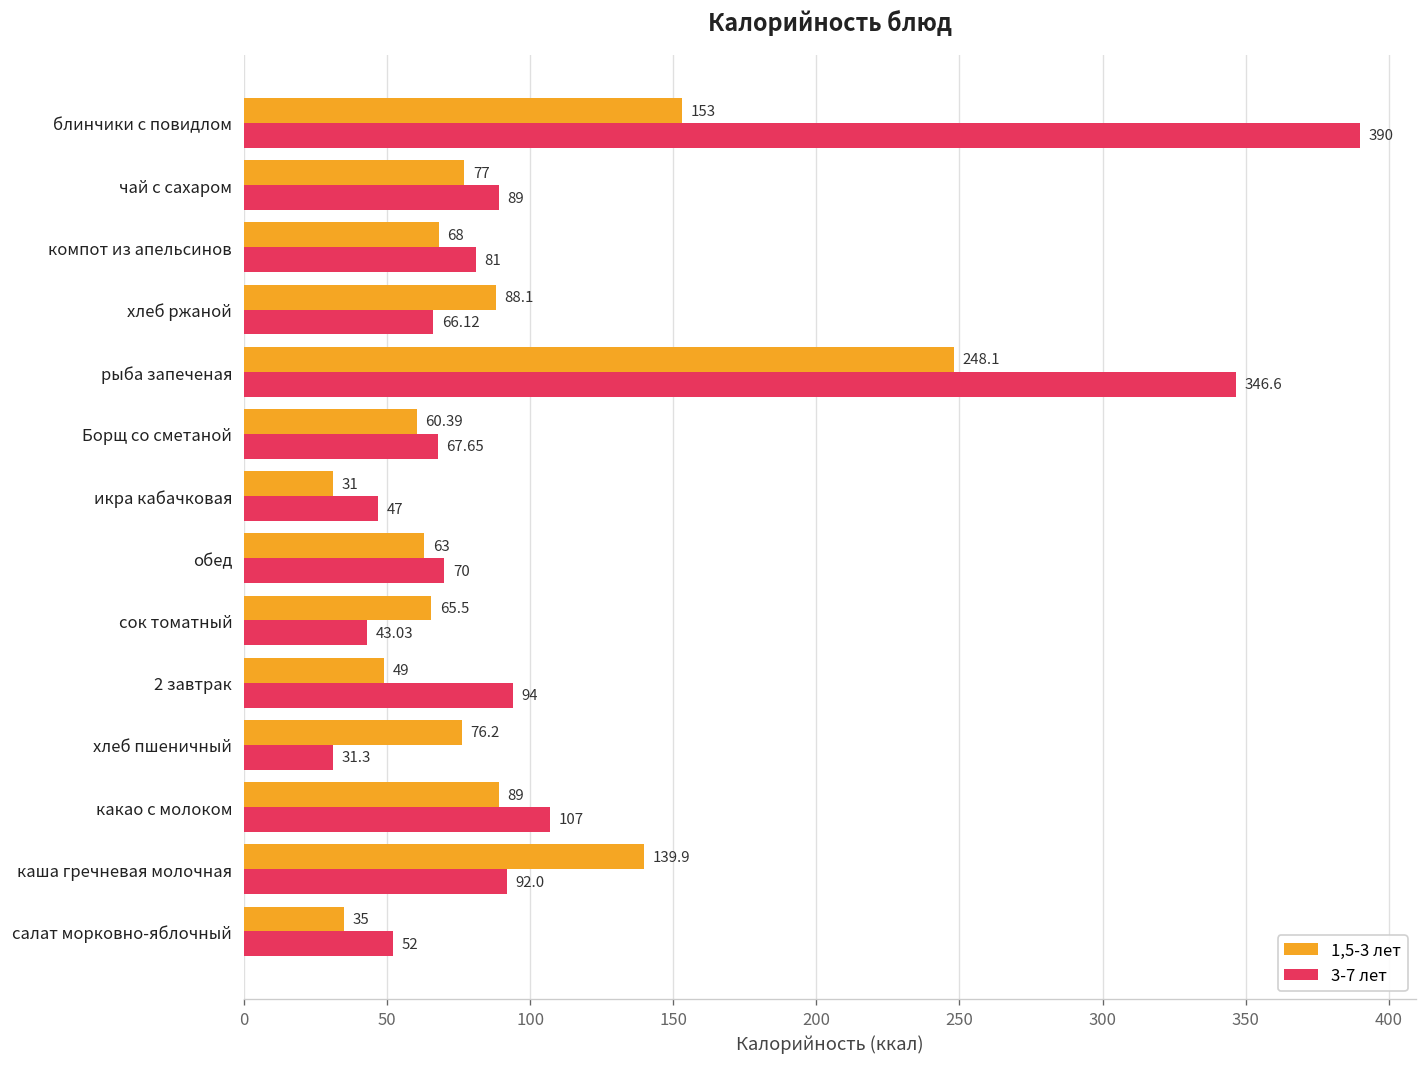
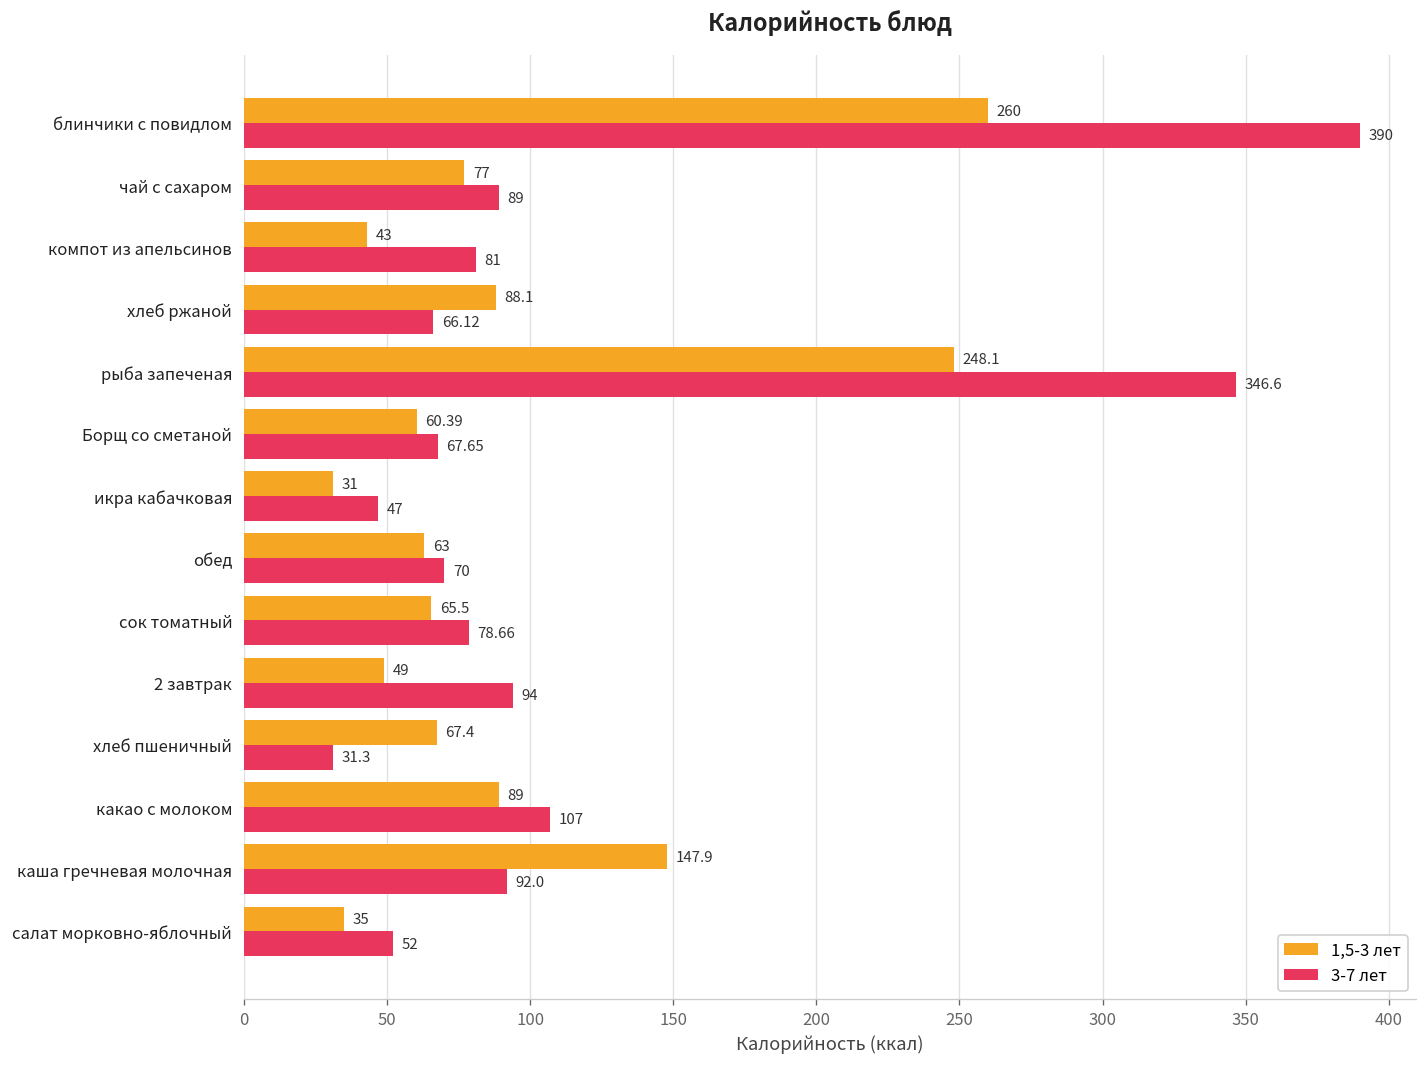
1,5-3 лет, блинчики с повидлом: 153 -> 260
1,5-3 лет, компот из апельсинов: 68 -> 43
3-7 лет, сок томатный: 43.03 -> 78.66
1,5-3 лет, хлеб пшеничный: 76.2 -> 67.4
1,5-3 лет, каша гречневая молочная: 139.9 -> 147.9
